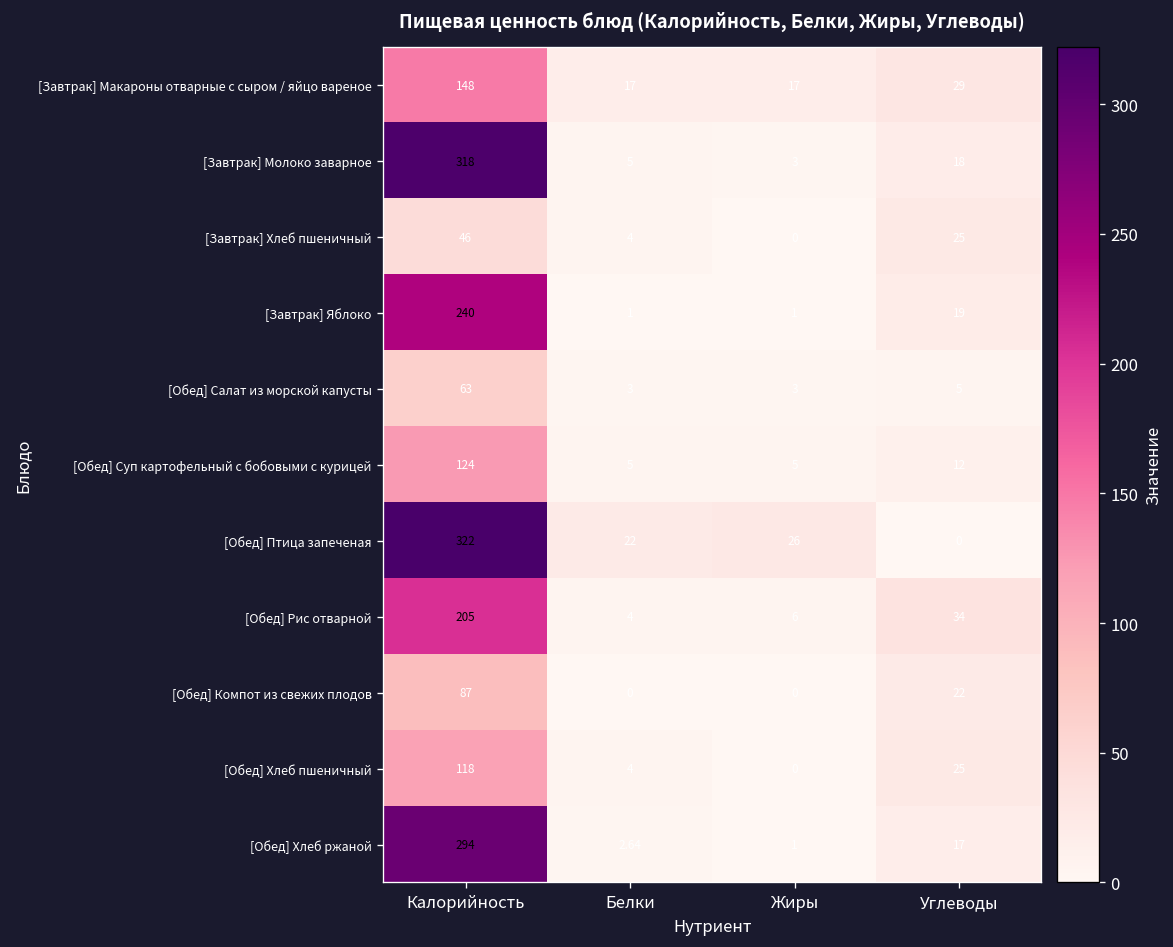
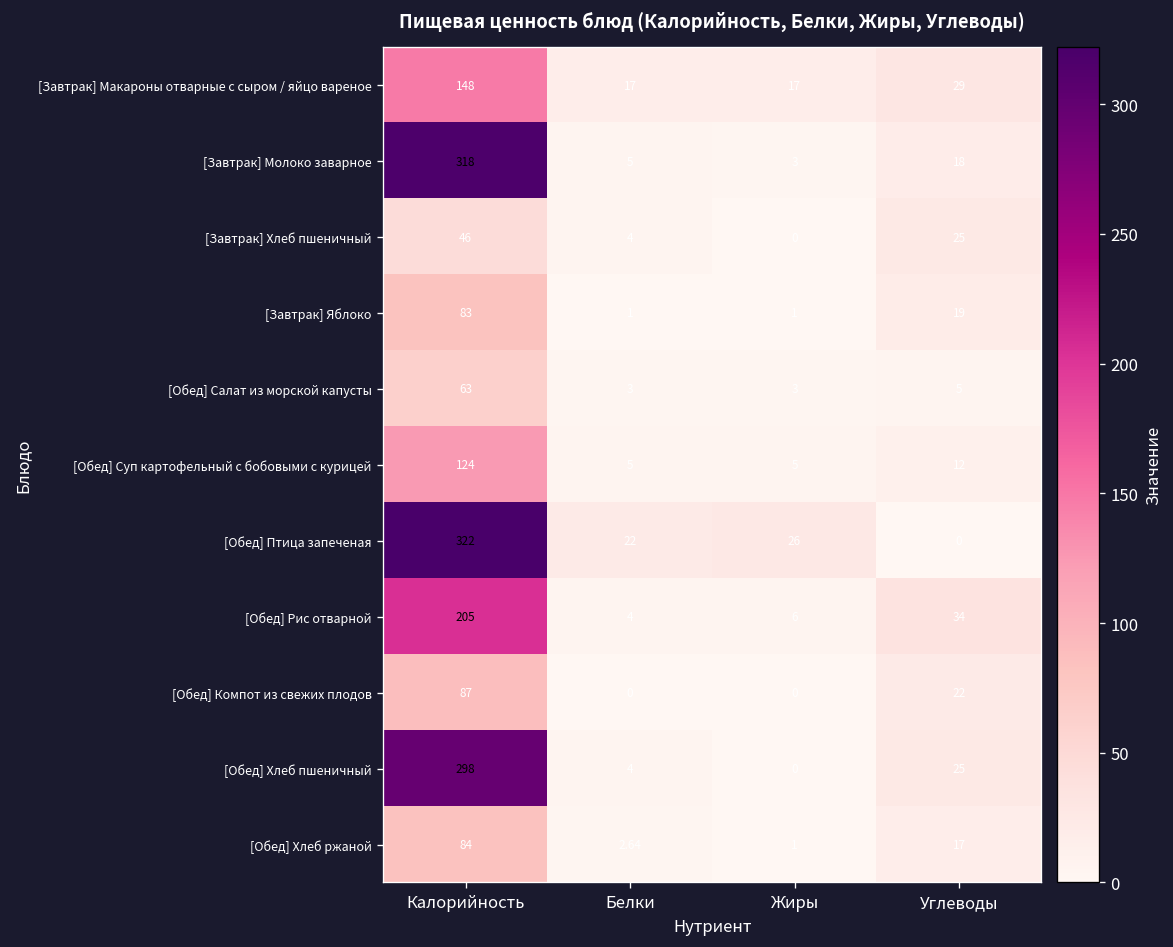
[Завтрак] Яблоко, Калорийность: 240 -> 83
[Обед] Хлеб пшеничный, Калорийность: 118 -> 298
[Обед] Хлеб ржаной, Калорийность: 294 -> 84
